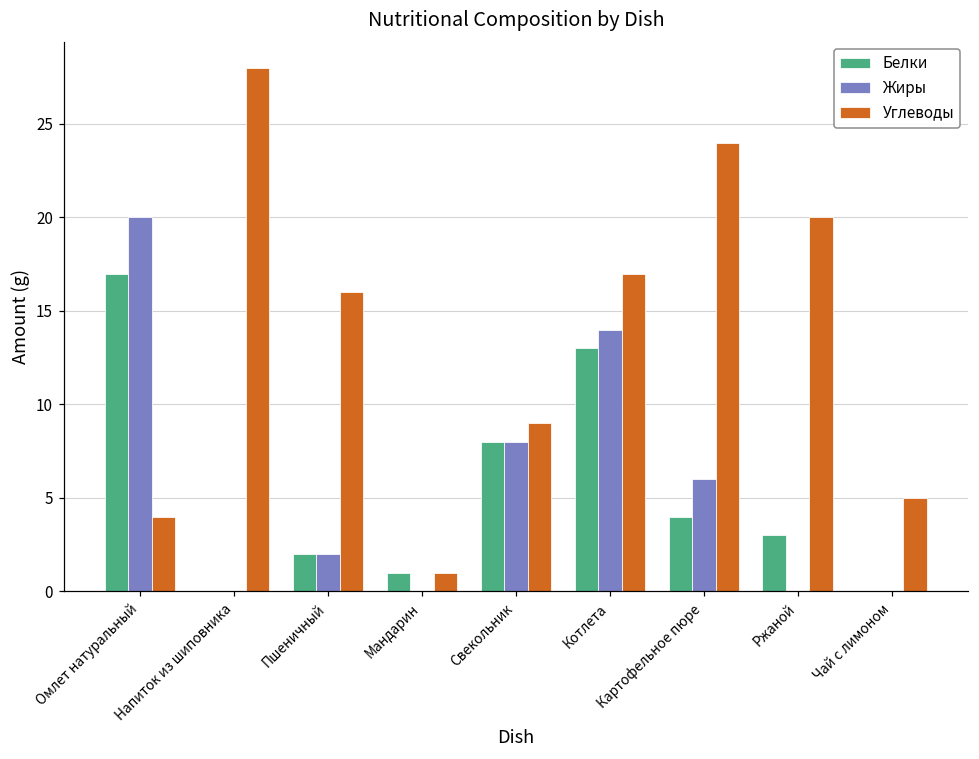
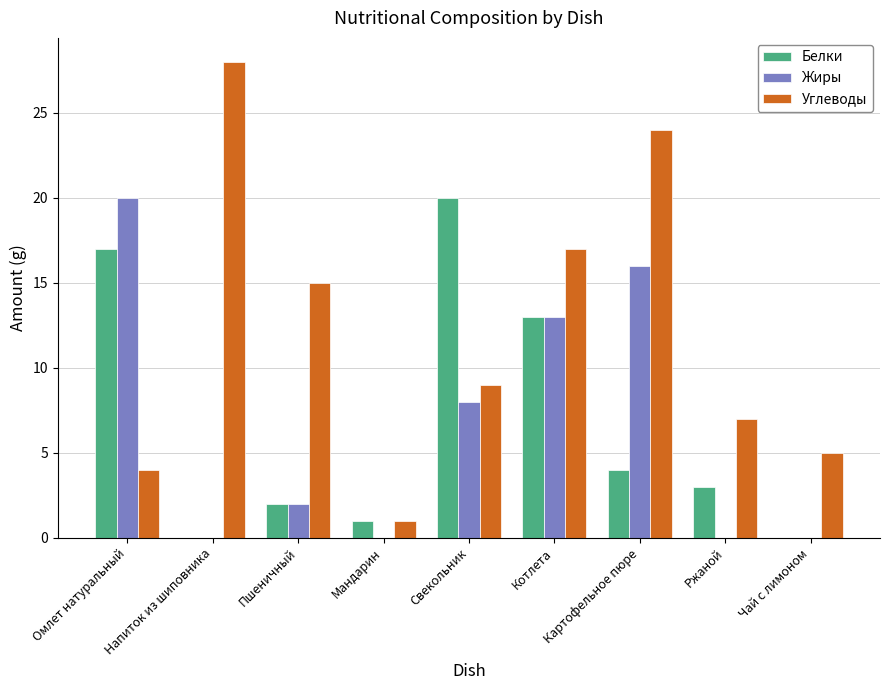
Углеводы, Пшеничный: 16 -> 15
Белки, Свекольник: 8 -> 20
Жиры, Котлета: 14 -> 13
Жиры, Картофельное пюре: 6 -> 16
Углеводы, Ржаной: 20 -> 7
